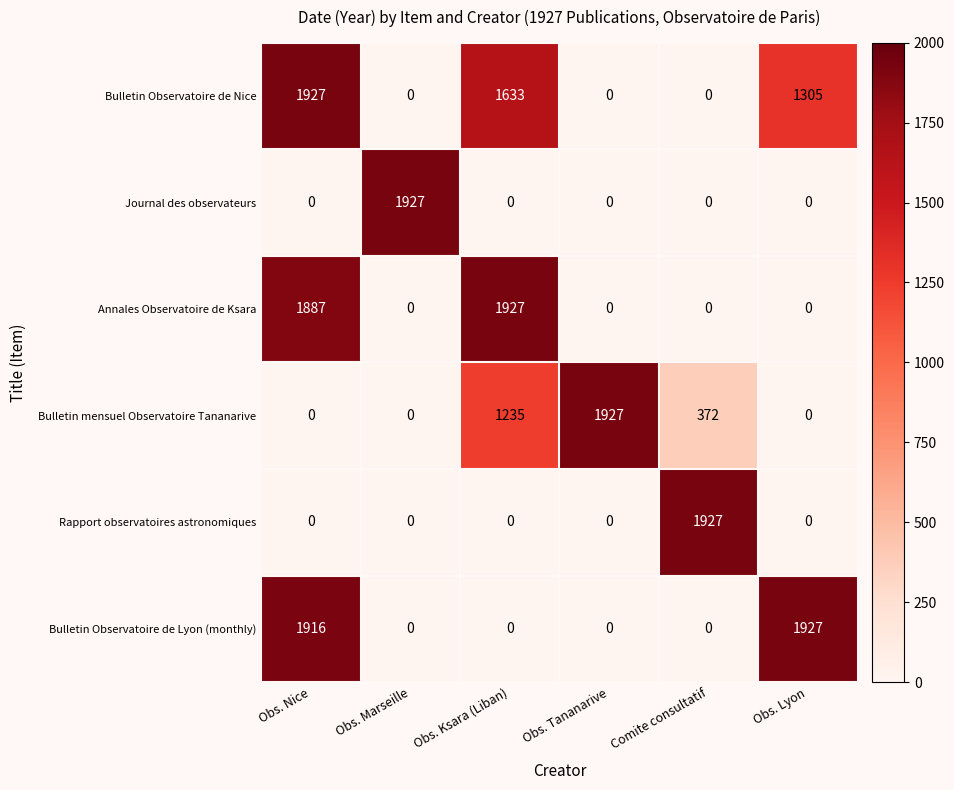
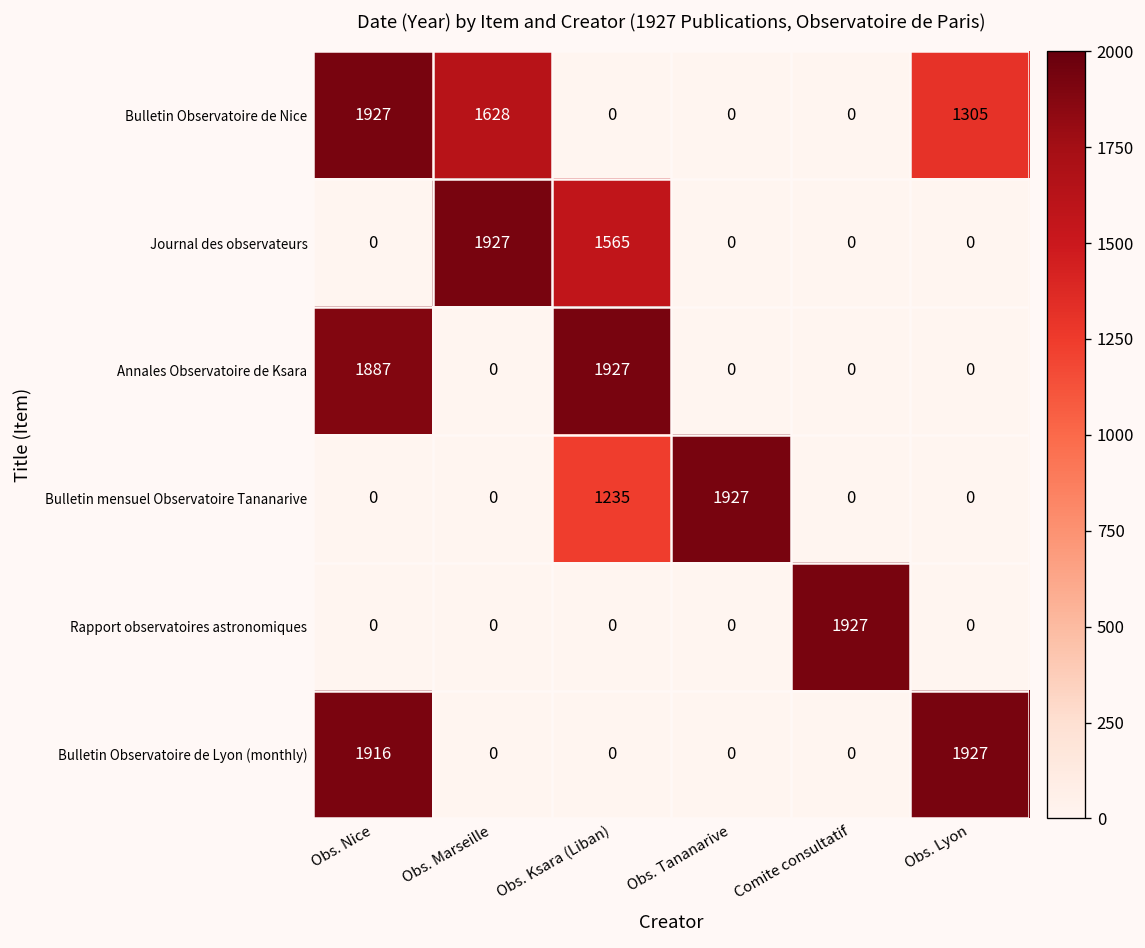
Bulletin Observatoire de Nice, Obs. Marseille: 0 -> 1628
Bulletin Observatoire de Nice, Obs. Ksara (Liban): 1633 -> 0
Journal des observateurs, Obs. Ksara (Liban): 0 -> 1565
Bulletin mensuel Observatoire Tananarive, Comite consultatif: 372 -> 0
